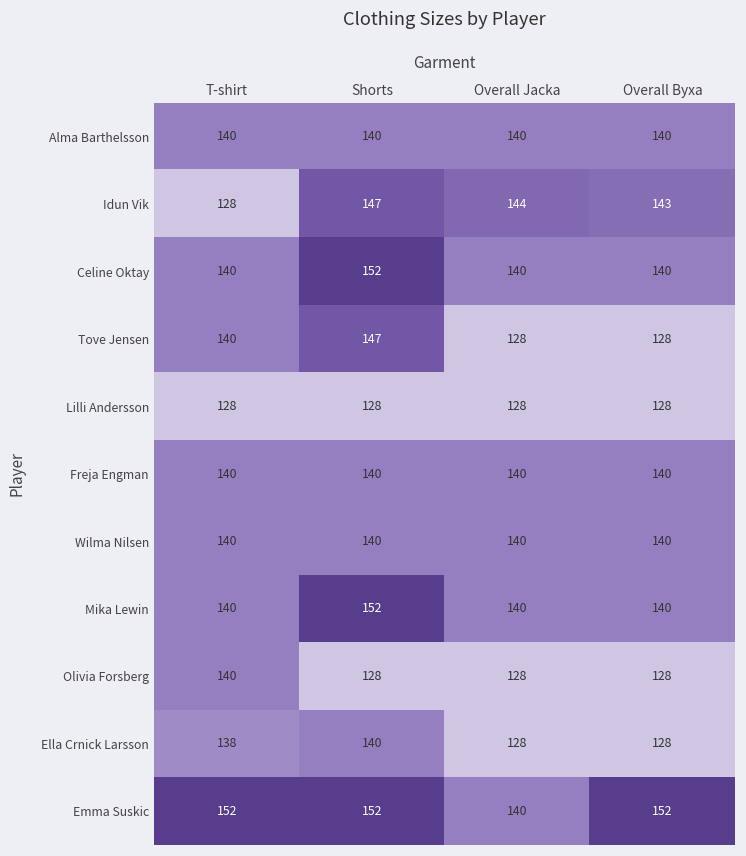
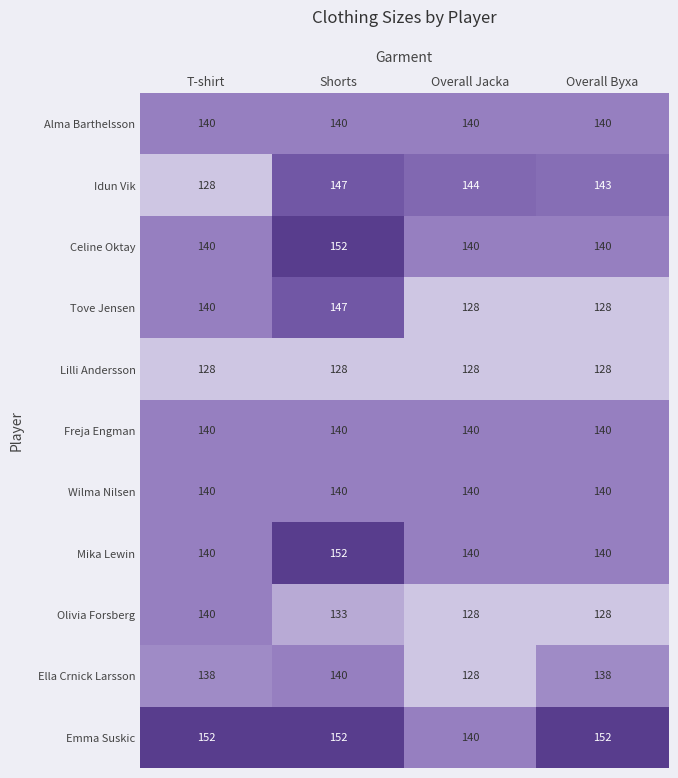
Olivia Forsberg, Shorts: 128 -> 133
Ella Crnick Larsson, Overall Byxa: 128 -> 138
